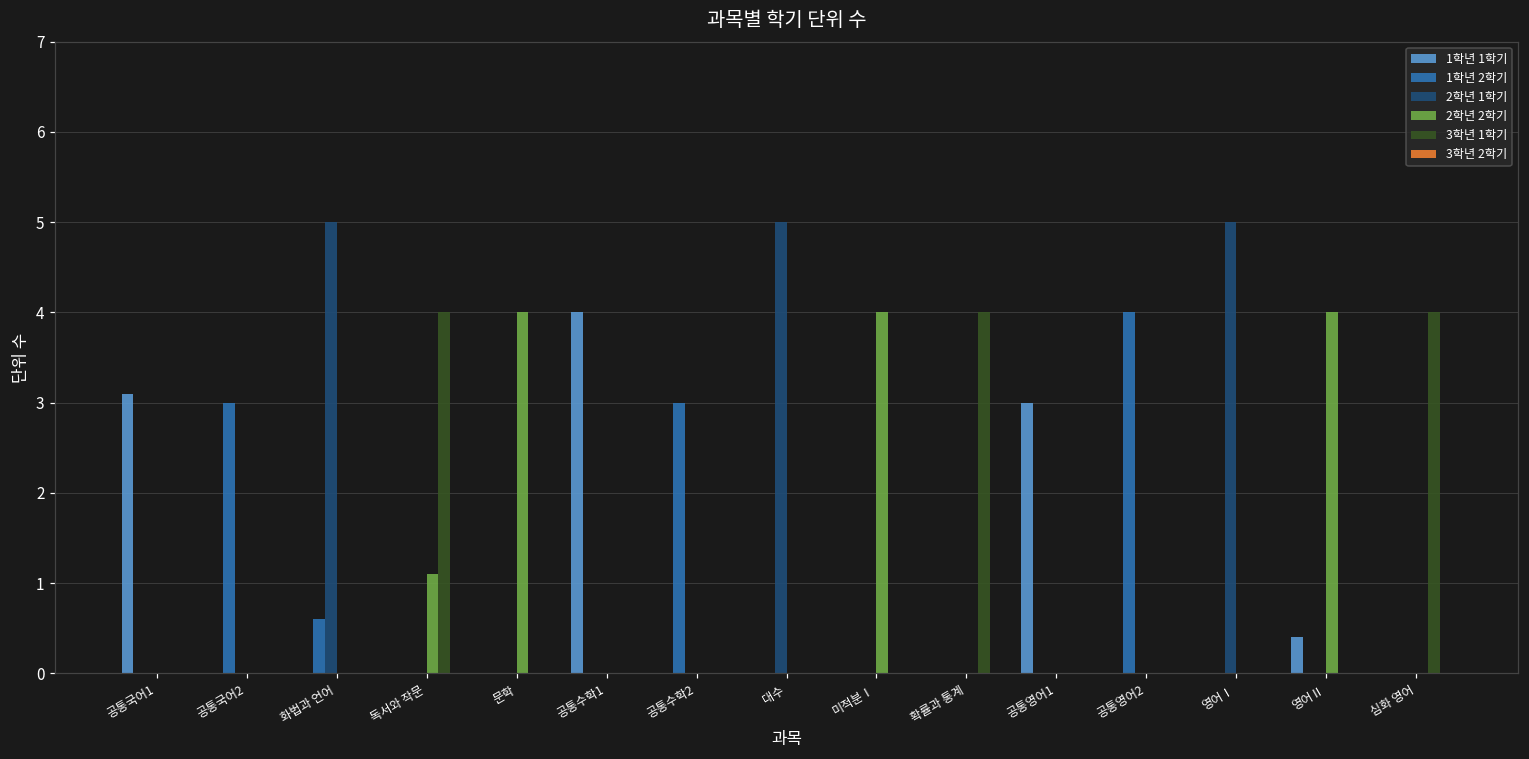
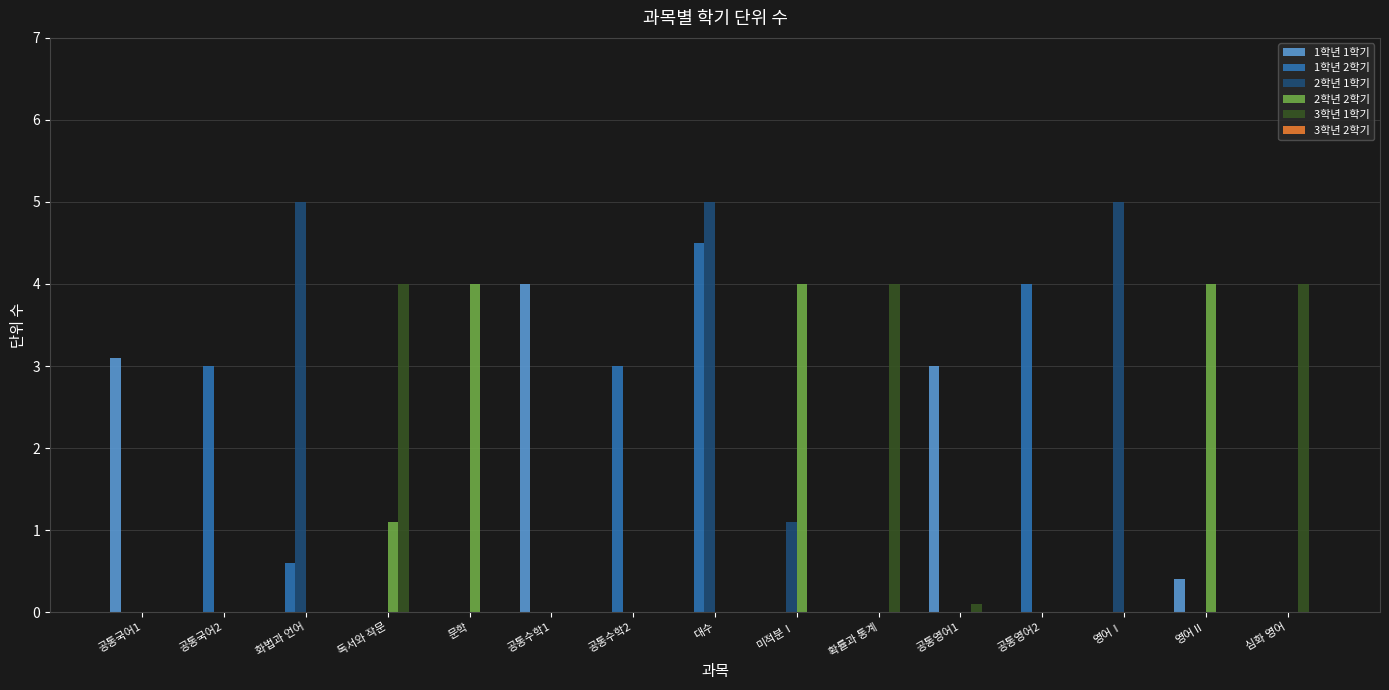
1학년 2학기, 대수: 0.0 -> 4.5
2학년 1학기, 미적분Ⅰ: 0.0 -> 1.1
3학년 1학기, 공통영어1: 0.0 -> 0.1
